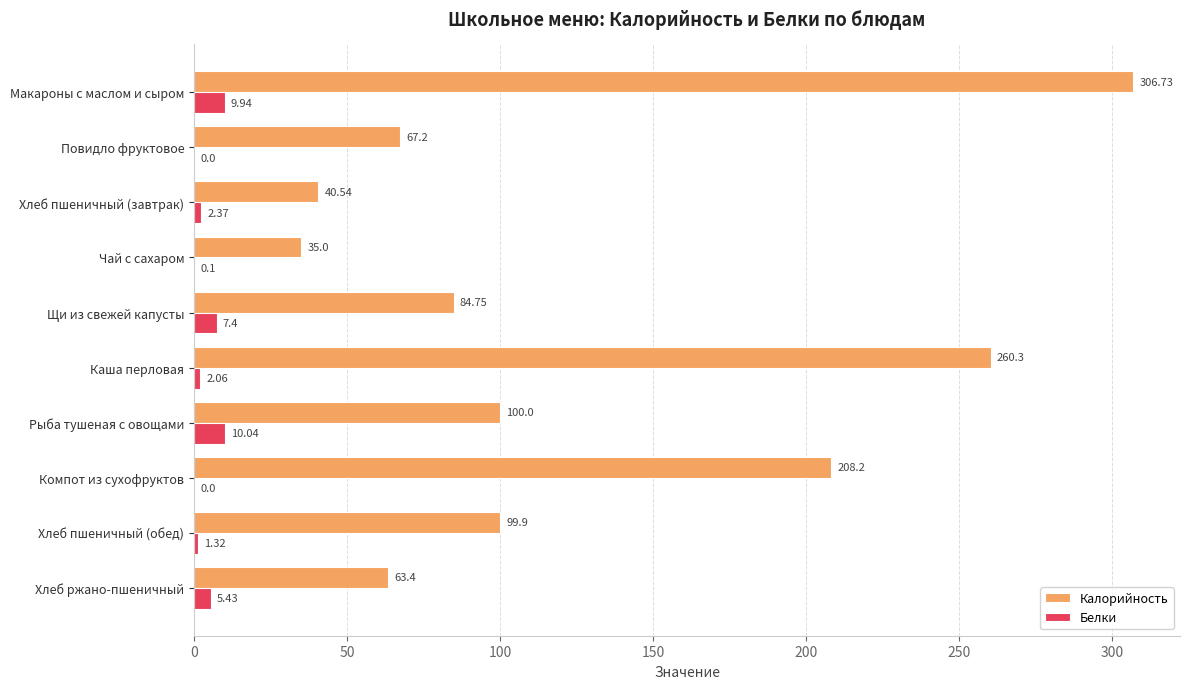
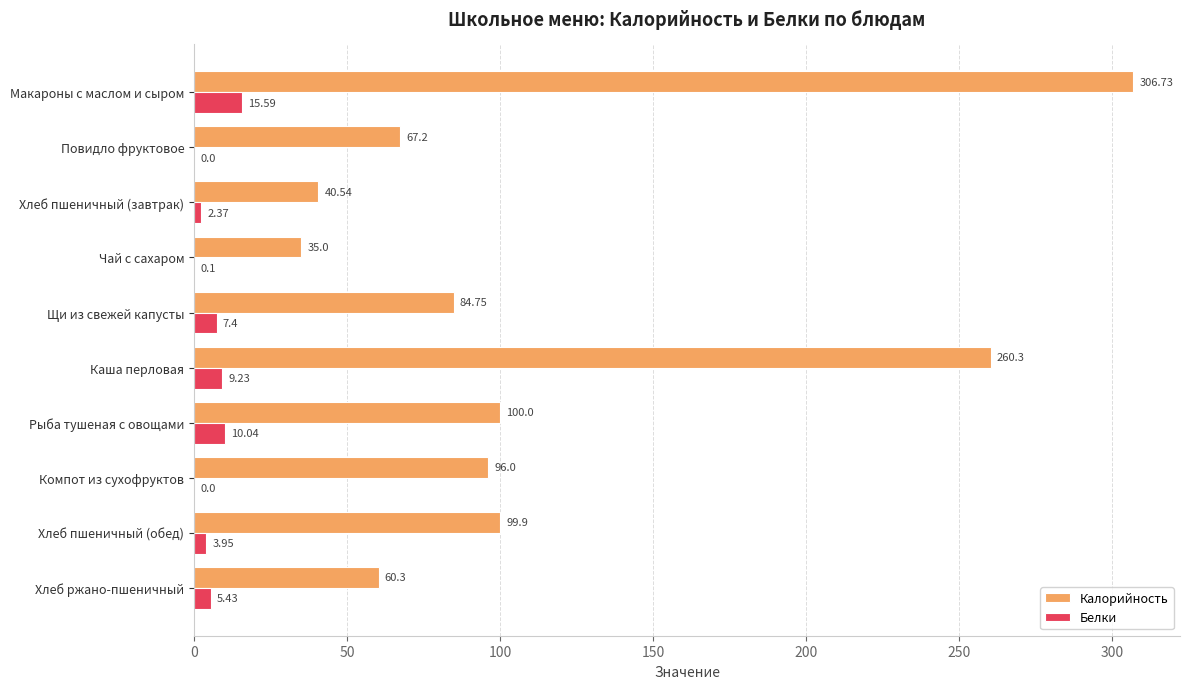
Белки, Макароны с маслом и сыром: 9.94 -> 15.59
Белки, Каша перловая: 2.06 -> 9.23
Калорийность, Компот из сухофруктов: 208.2 -> 96.0
Белки, Хлеб пшеничный (обед): 1.32 -> 3.95
Калорийность, Хлеб ржано-пшеничный: 63.4 -> 60.3
